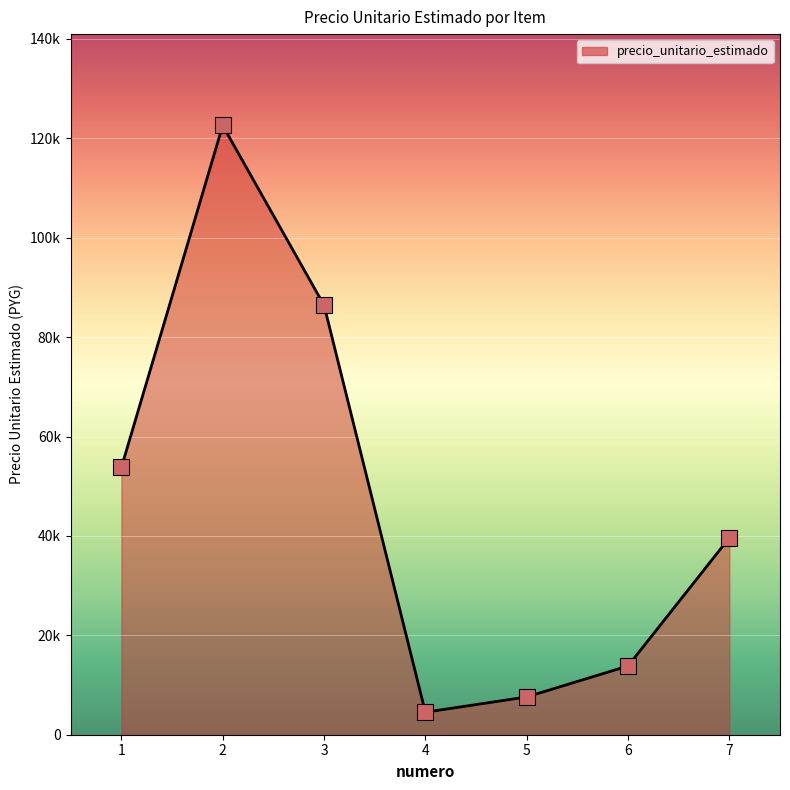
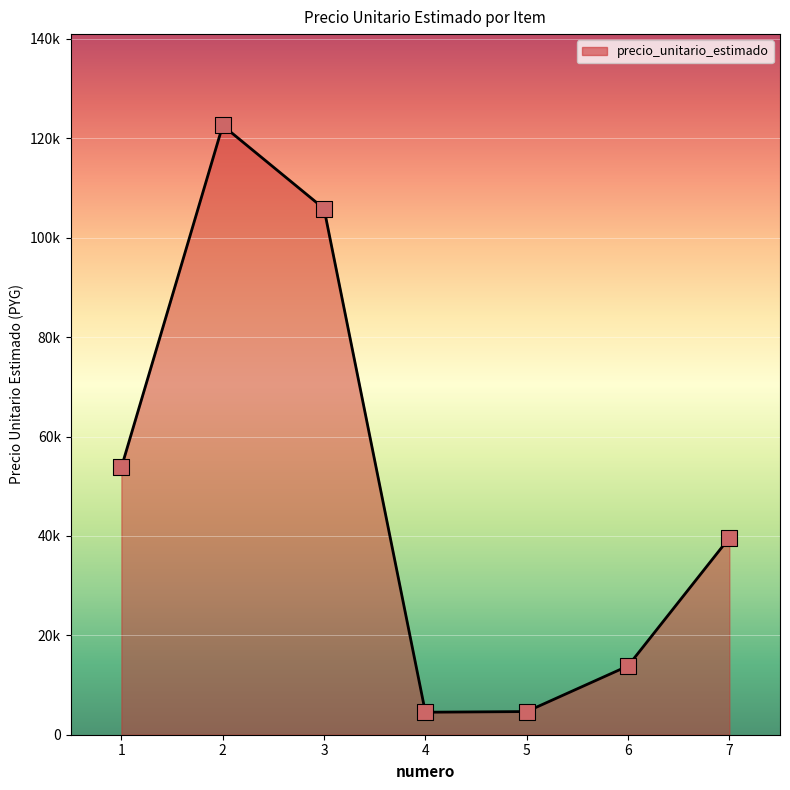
3: 86000 -> 106000
5: 8000 -> 5000
